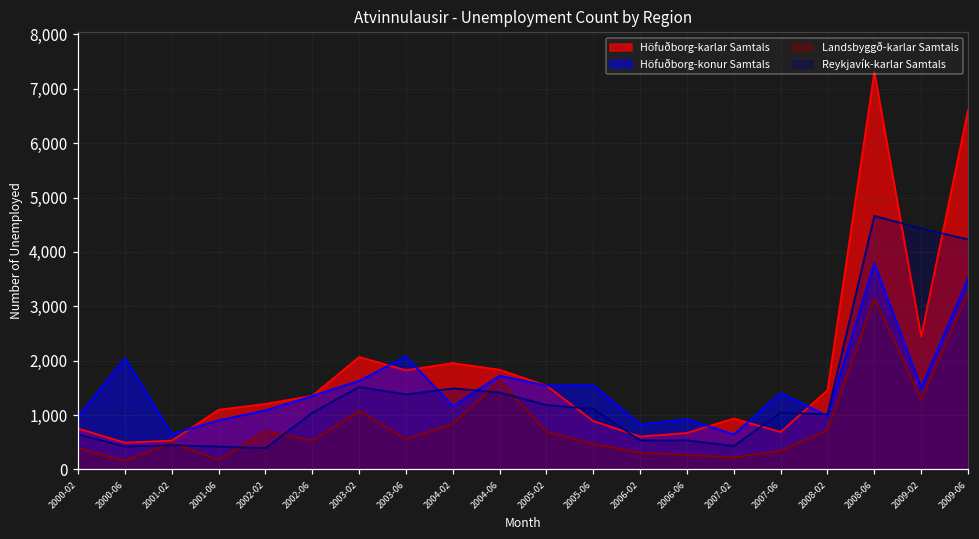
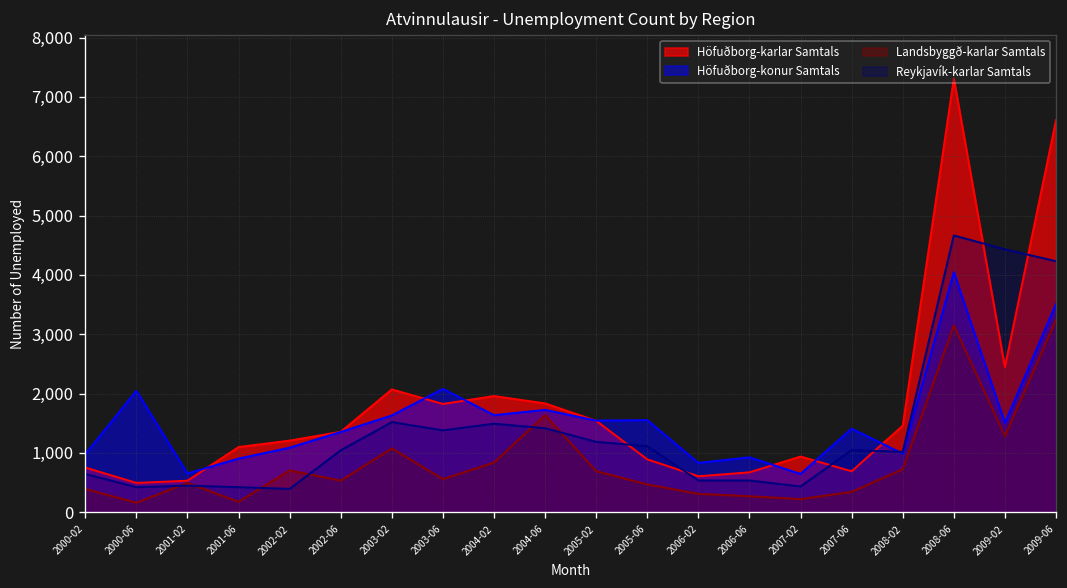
Höfuðborg-konur Samtals, 2004-02: 1,200 -> 1,600
Höfuðborg-konur Samtals, 2008-06: 3,800 -> 4,000
